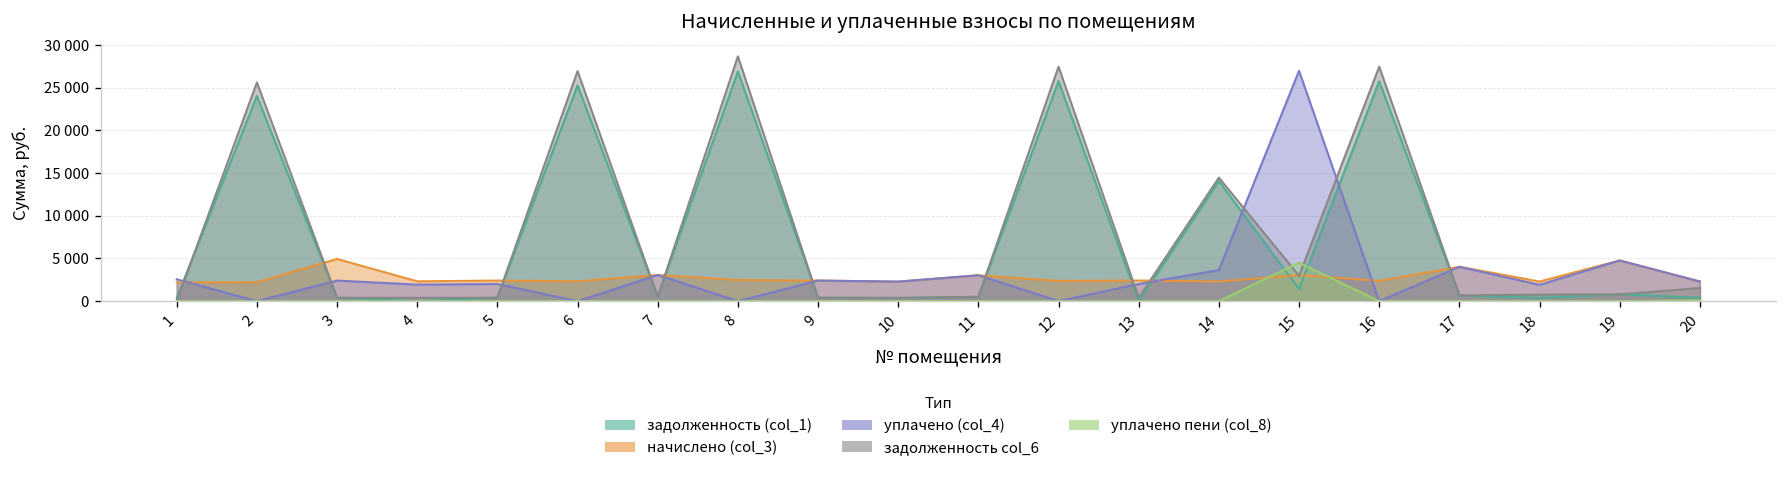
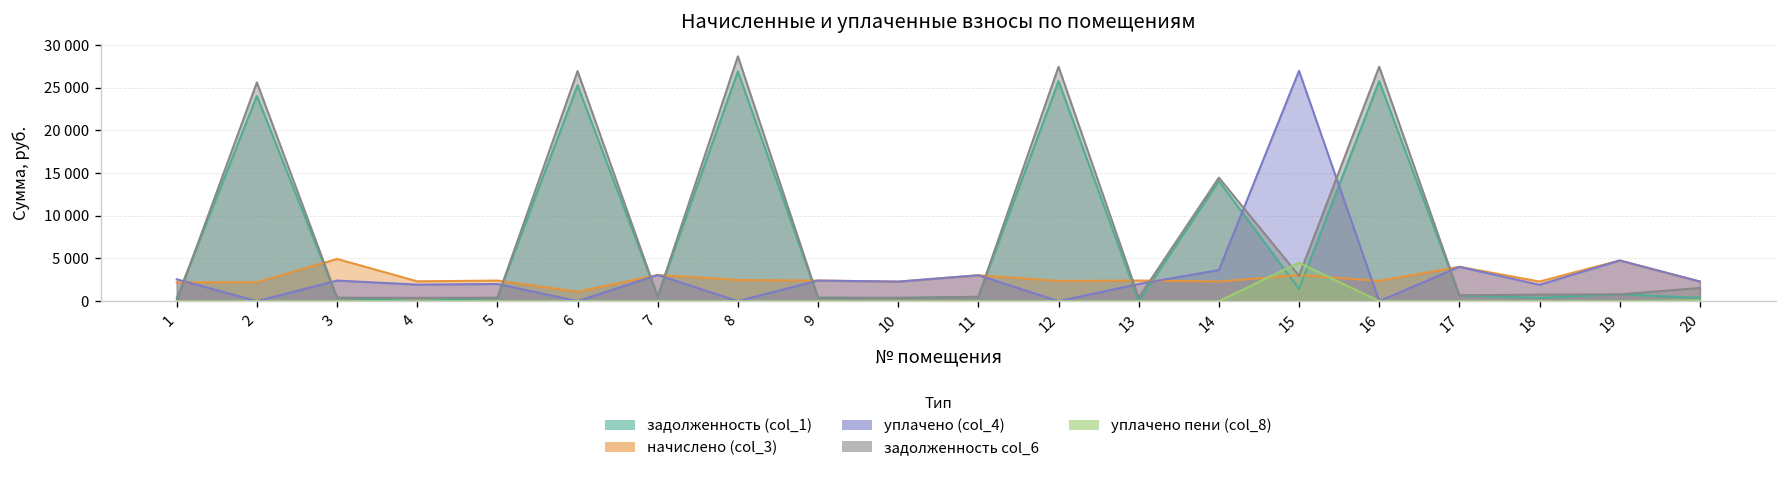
начислено (col_3), 6: 2000 -> 1000
